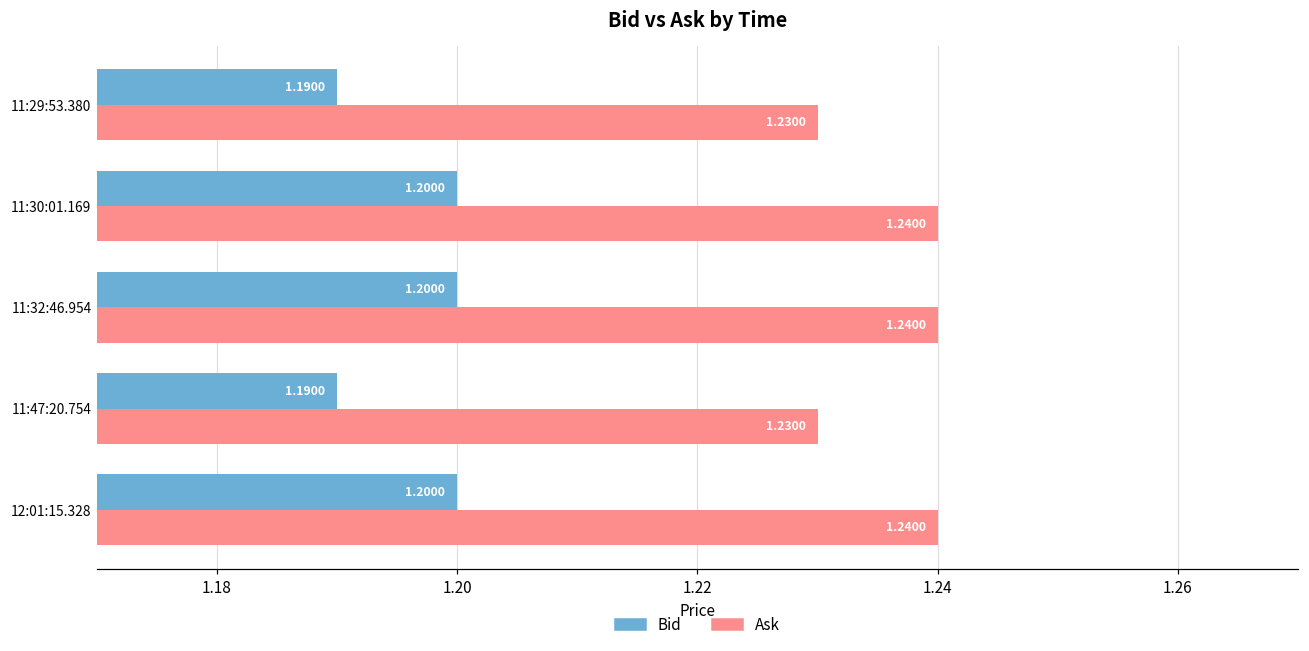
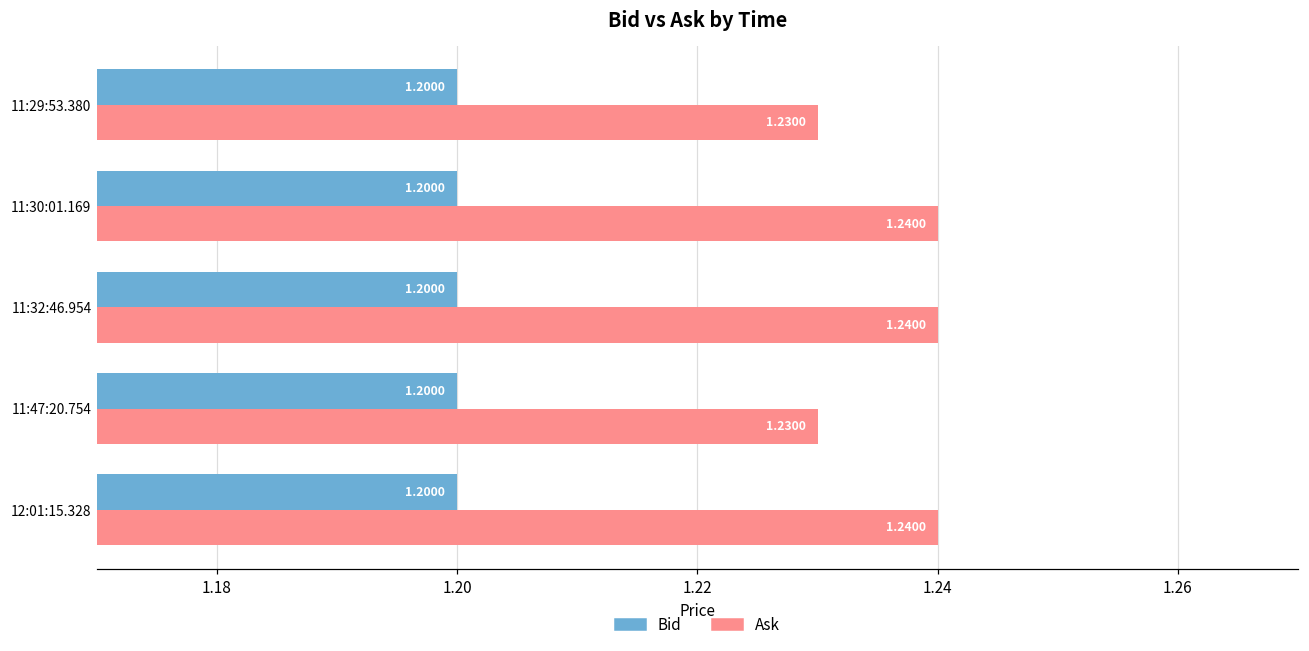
Bid, 11:29:53.380: 1.1900 -> 1.2000
Bid, 11:47:20.754: 1.1900 -> 1.2000
